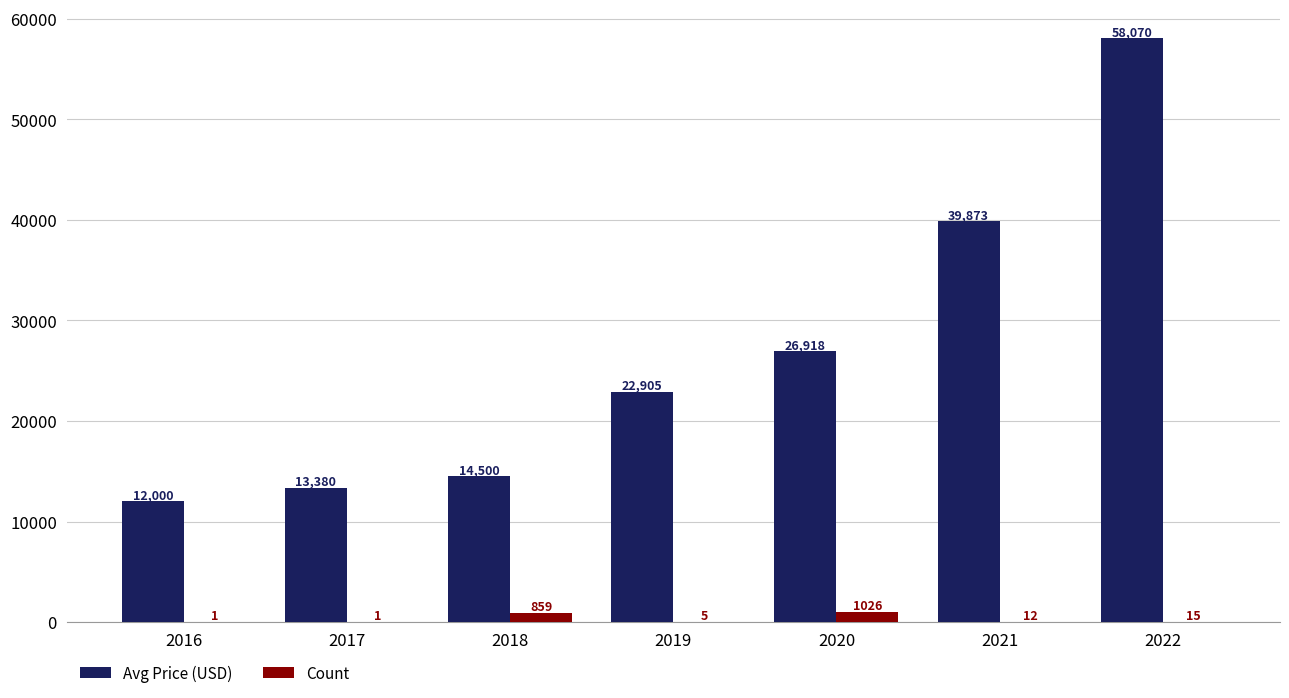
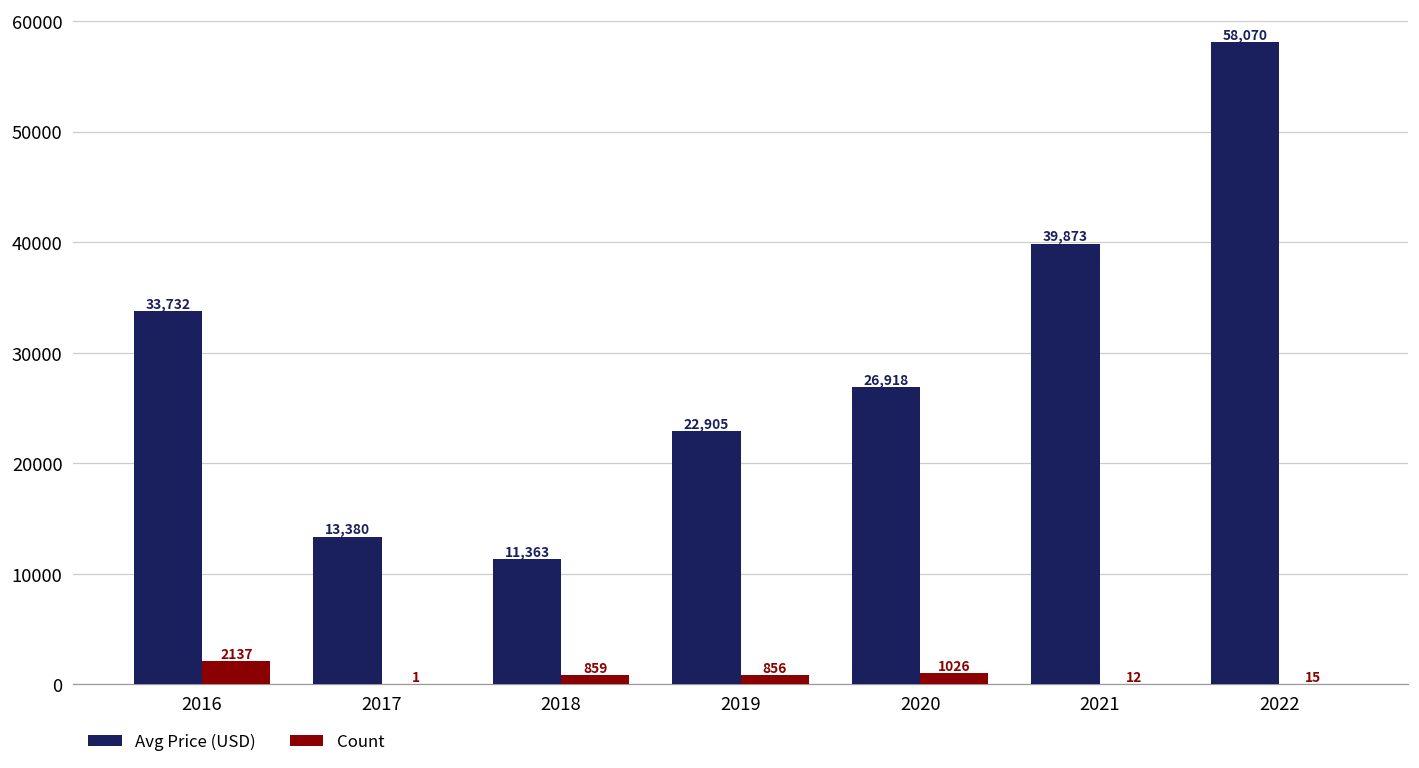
Avg Price (USD), 2016: 12,000 -> 33,732
Count, 2016: 1 -> 2137
Avg Price (USD), 2018: 14,500 -> 11,363
Count, 2019: 5 -> 856
